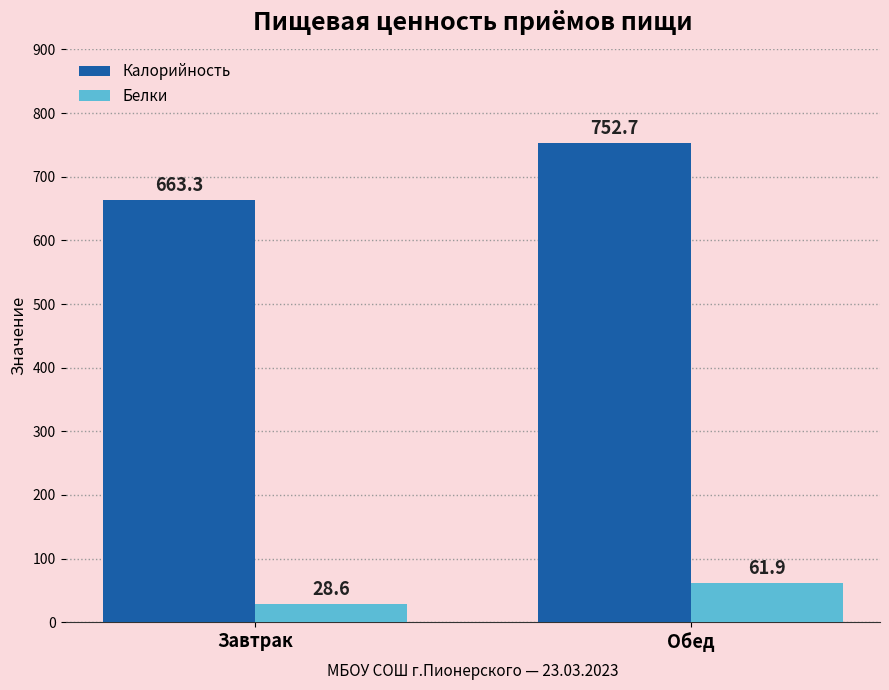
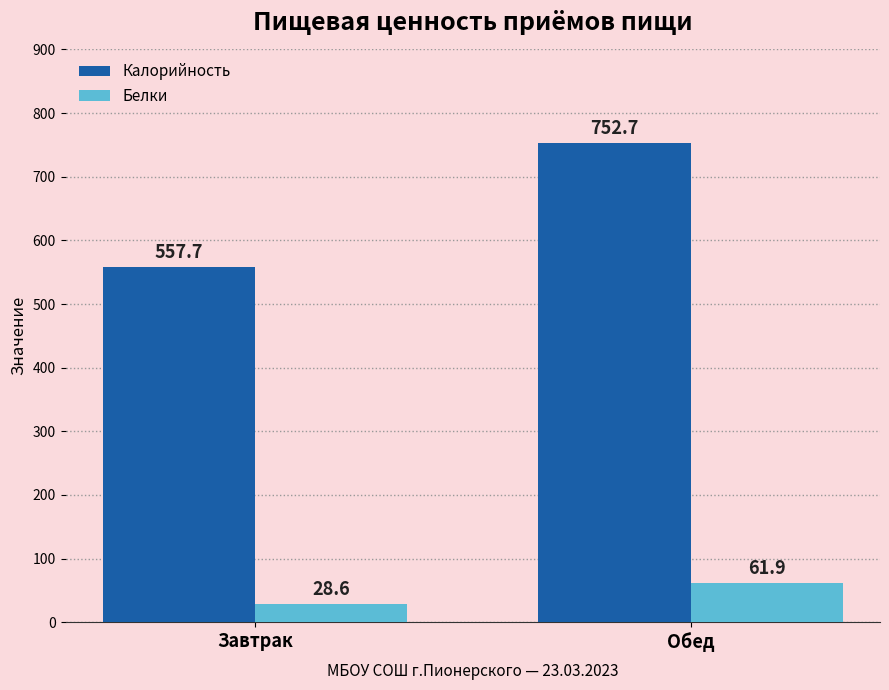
Калорийность, Завтрак: 663.3 -> 557.7
